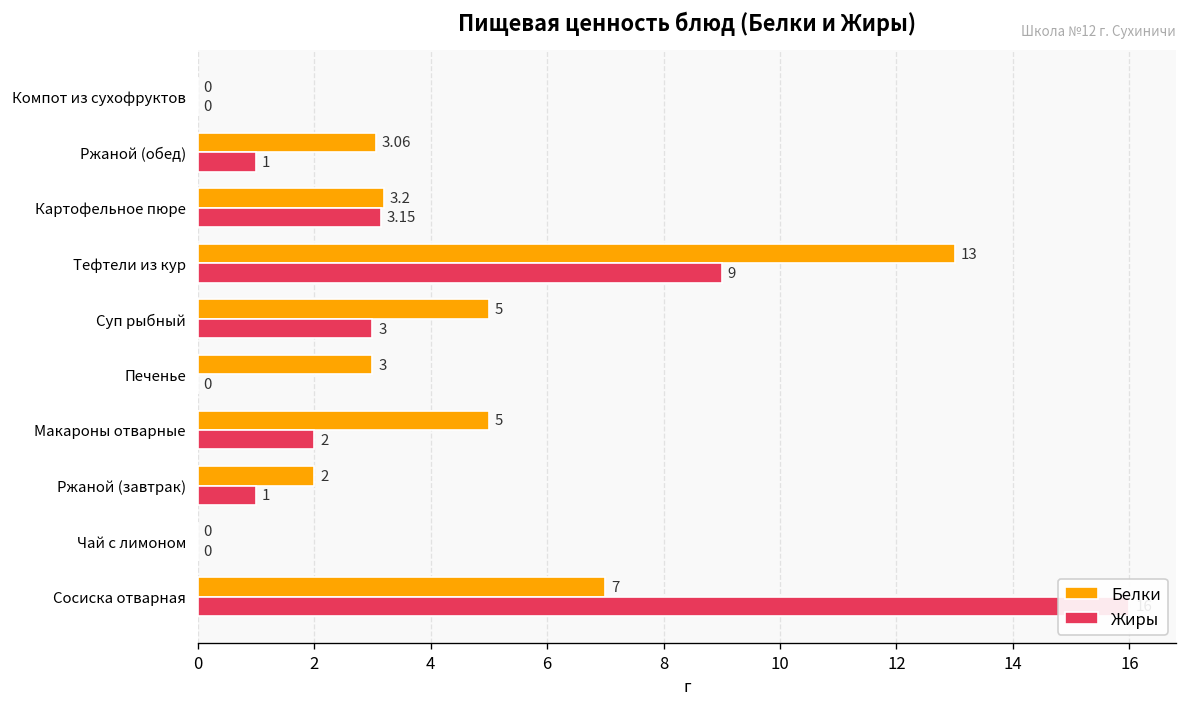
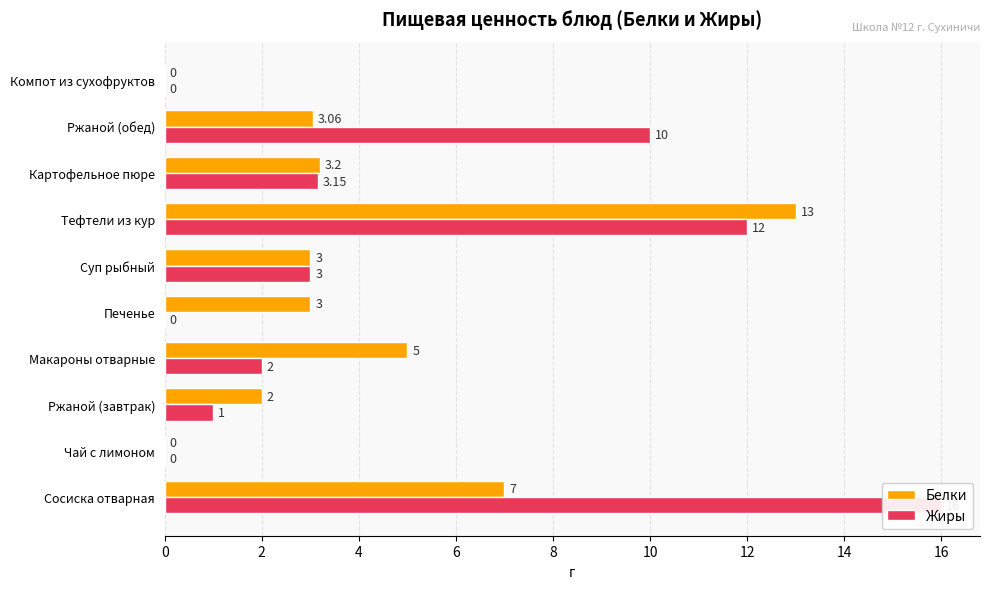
Жиры, Ржаной (обед): 1 -> 10
Жиры, Тефтели из кур: 9 -> 12
Белки, Суп рыбный: 5 -> 3
